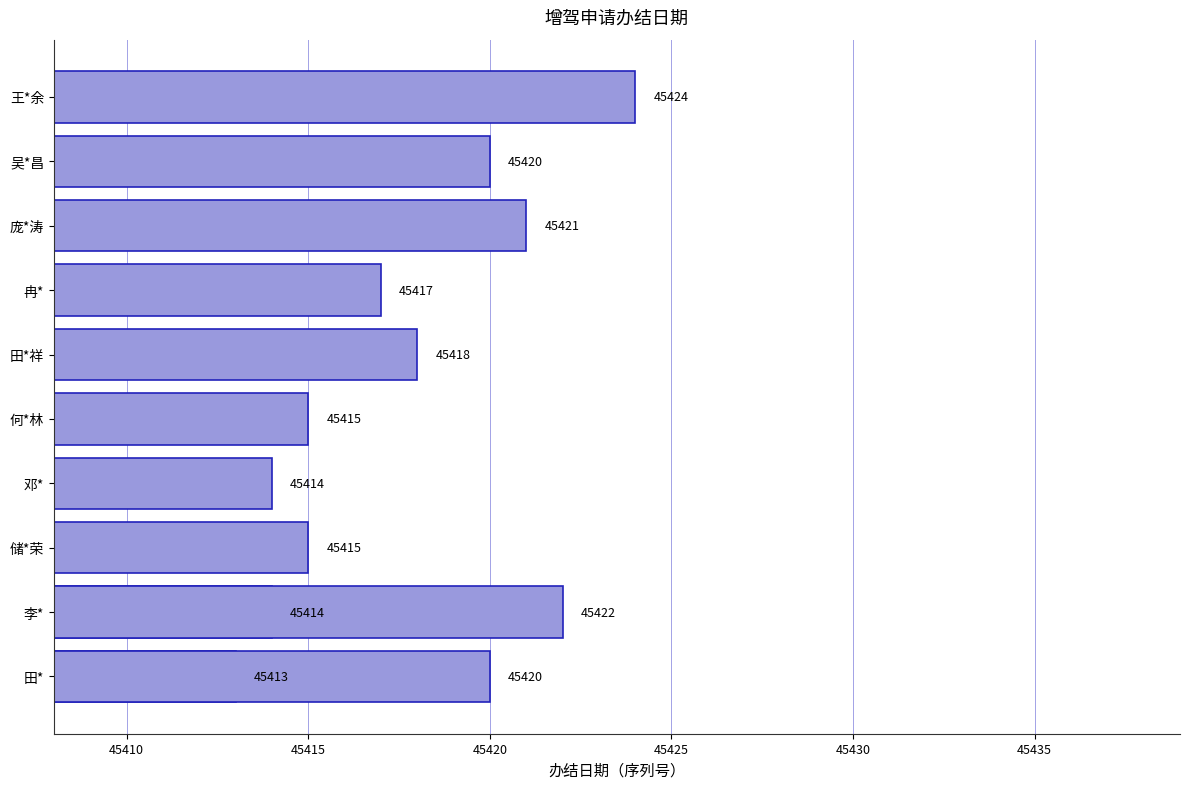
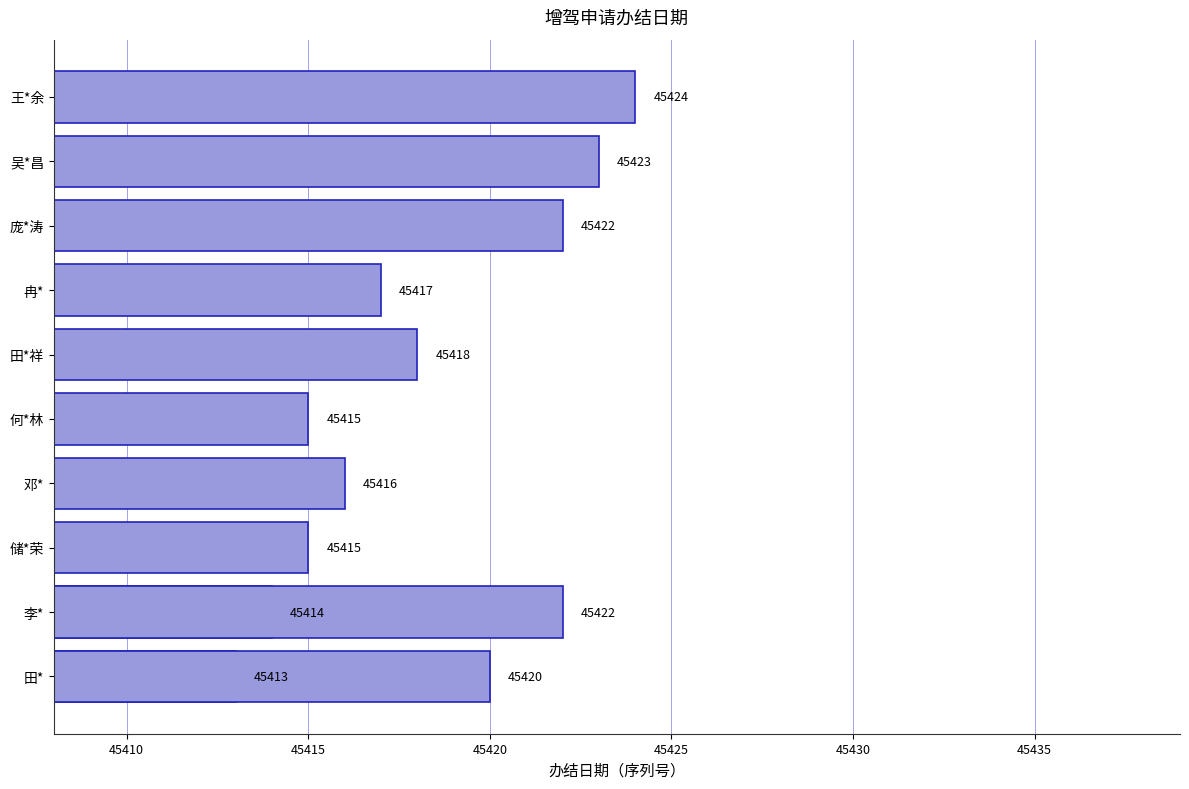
吴*昌: 45420 -> 45423
庞*涛: 45421 -> 45422
邓*: 45414 -> 45416
